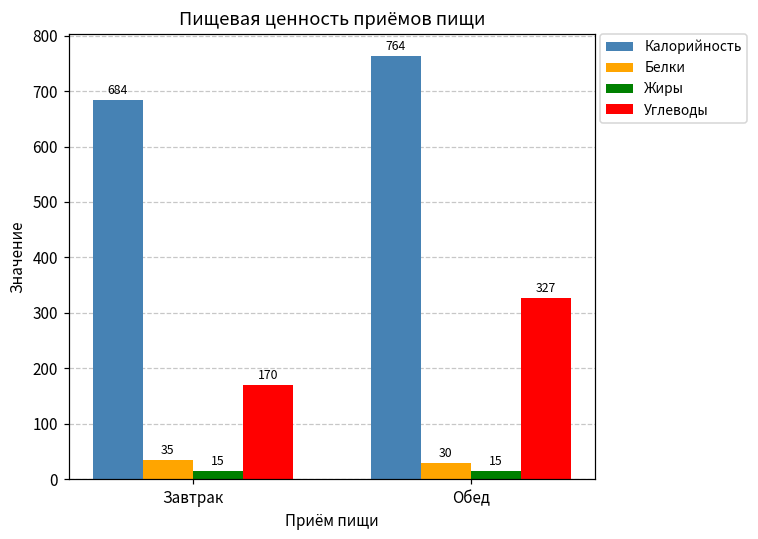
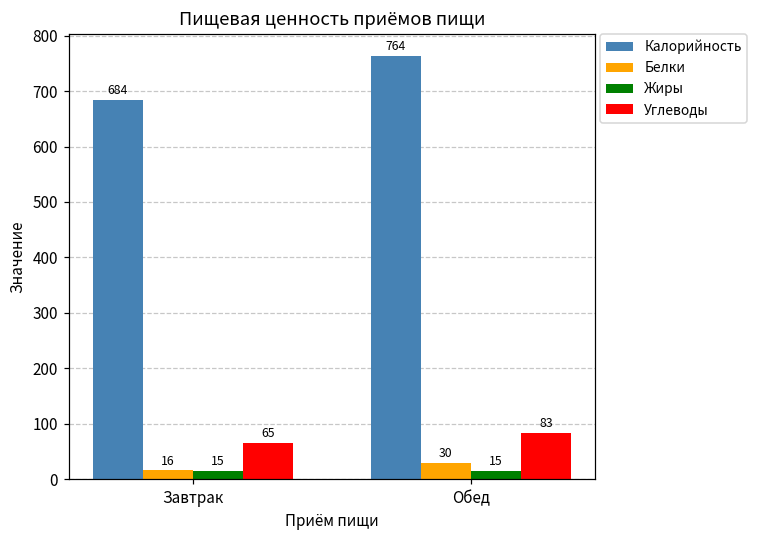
Белки, Завтрак: 35 -> 16
Углеводы, Завтрак: 170 -> 65
Углеводы, Обед: 327 -> 83
